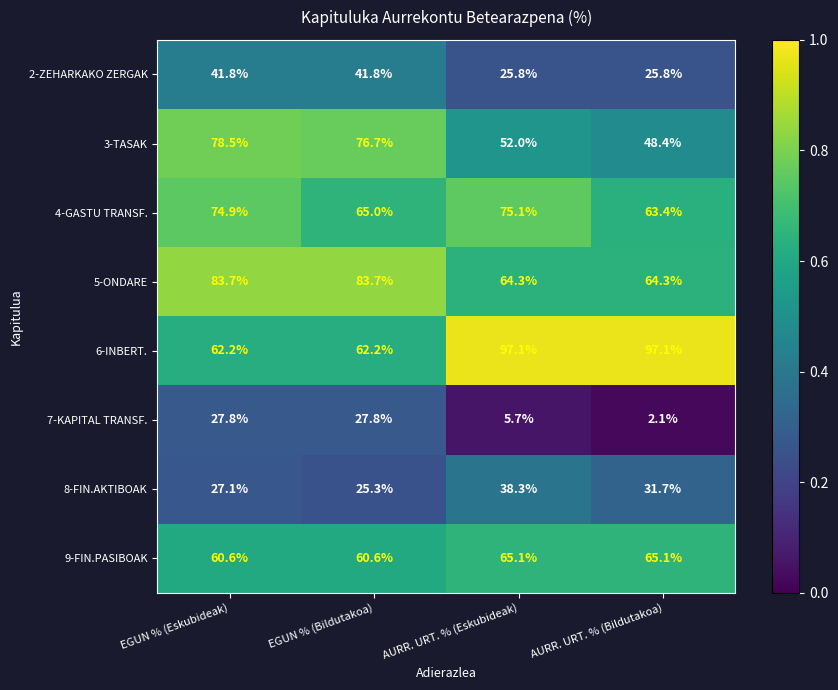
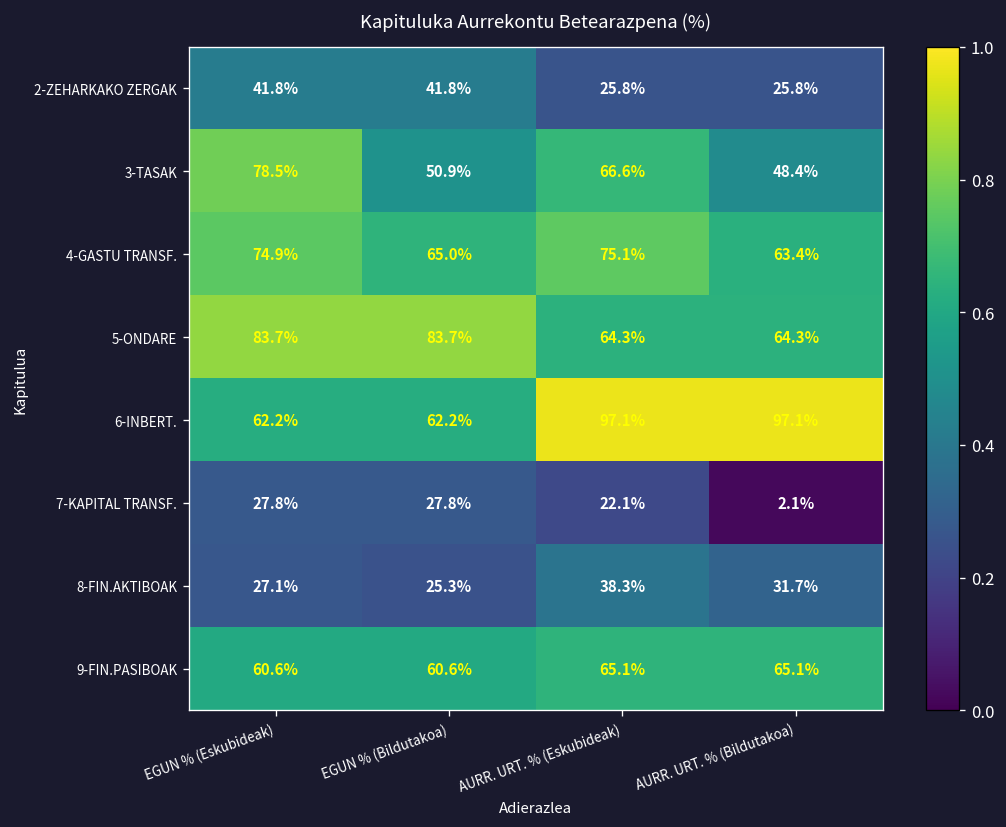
3-TASAK, EGUN % (Bildutakoa): 76.7% -> 50.9%
3-TASAK, AURR. URT. % (Eskubideak): 52.0% -> 66.6%
7-KAPITAL TRANSF., AURR. URT. % (Eskubideak): 5.7% -> 22.1%
